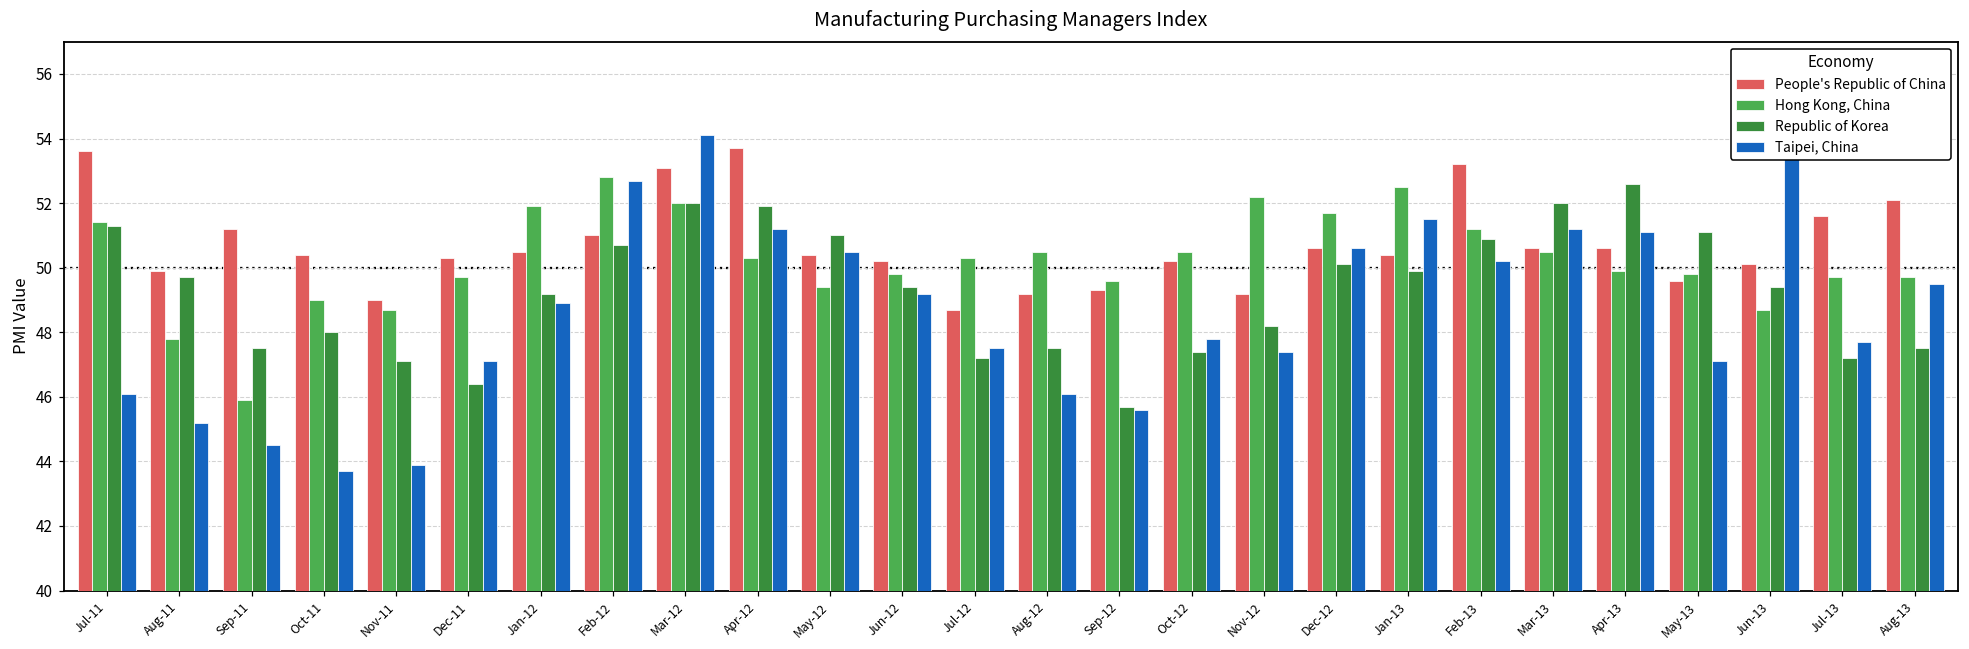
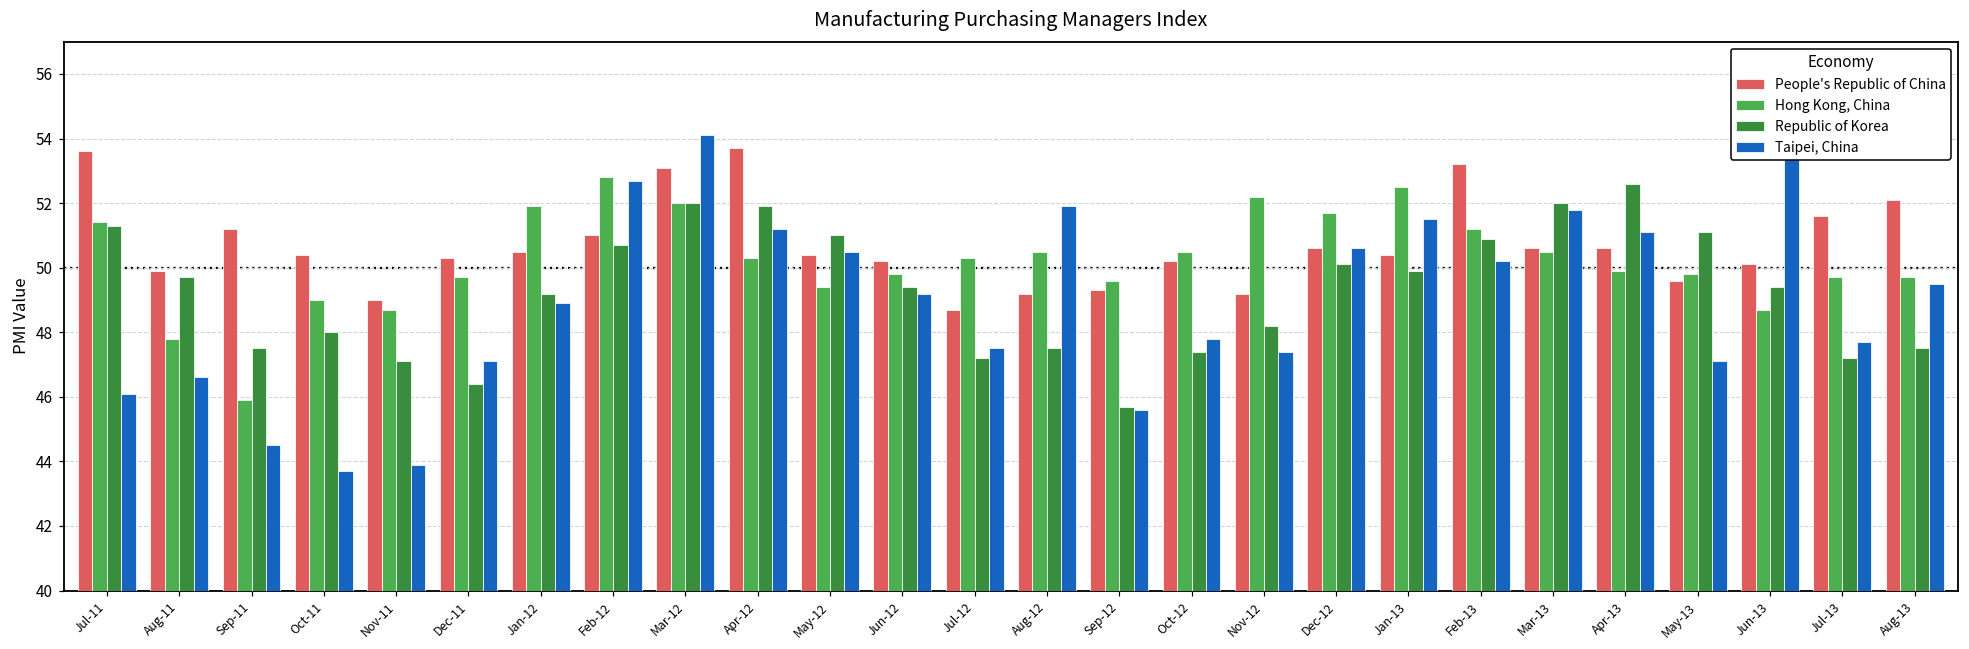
Taipei, China, Aug-11: 45.2 -> 46.6
Taipei, China, Aug-12: 46.1 -> 51.9
Taipei, China, Mar-13: 51.2 -> 51.8
